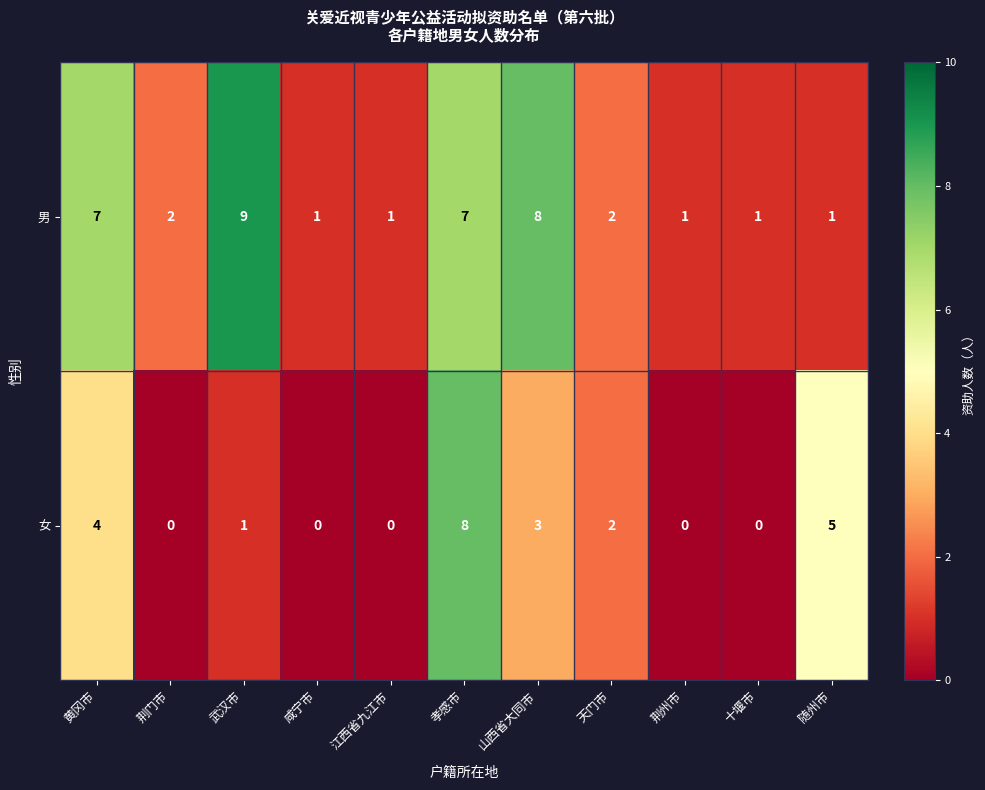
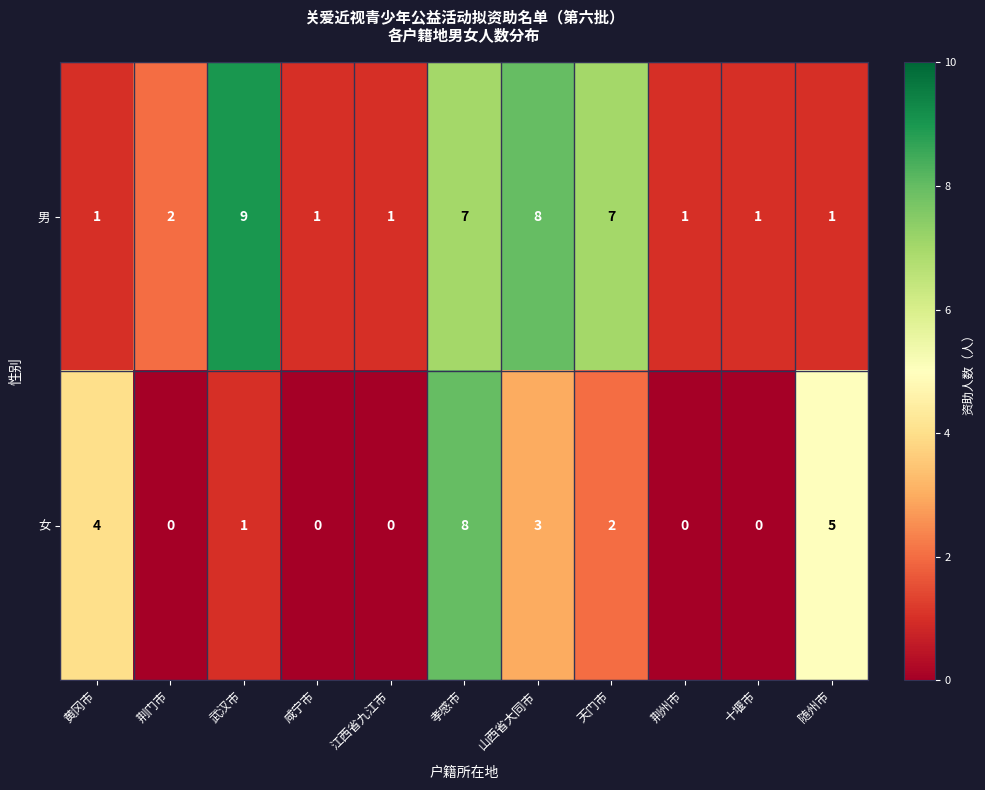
男, 黄冈市: 7 -> 1
男, 天门市: 2 -> 7
